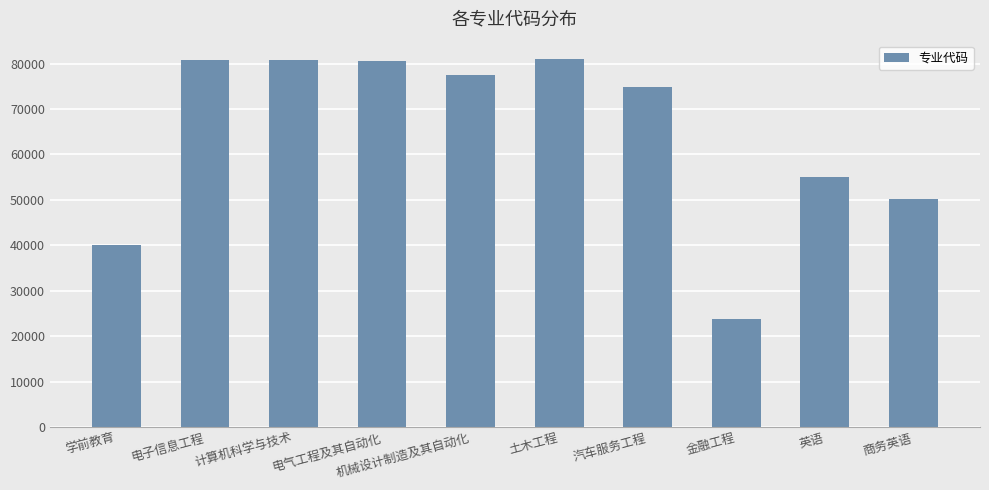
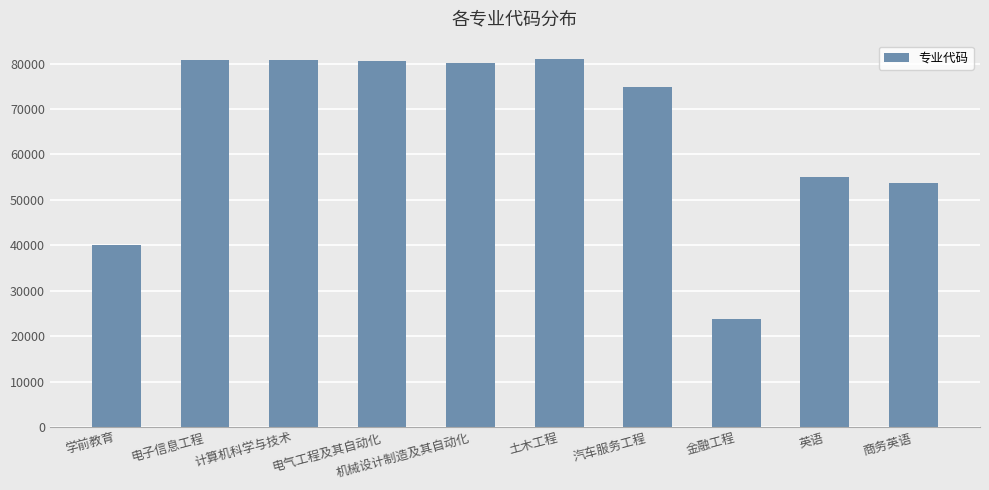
机械设计制造及其自动化: 77000 -> 80000
商务英语: 50000 -> 54000
